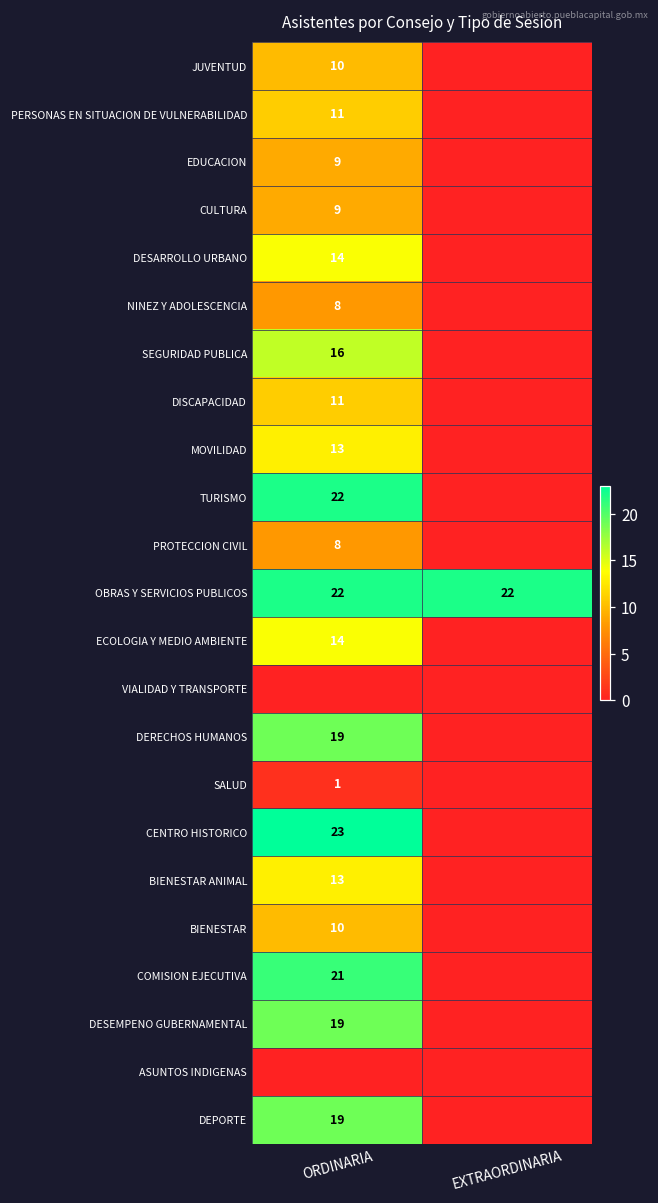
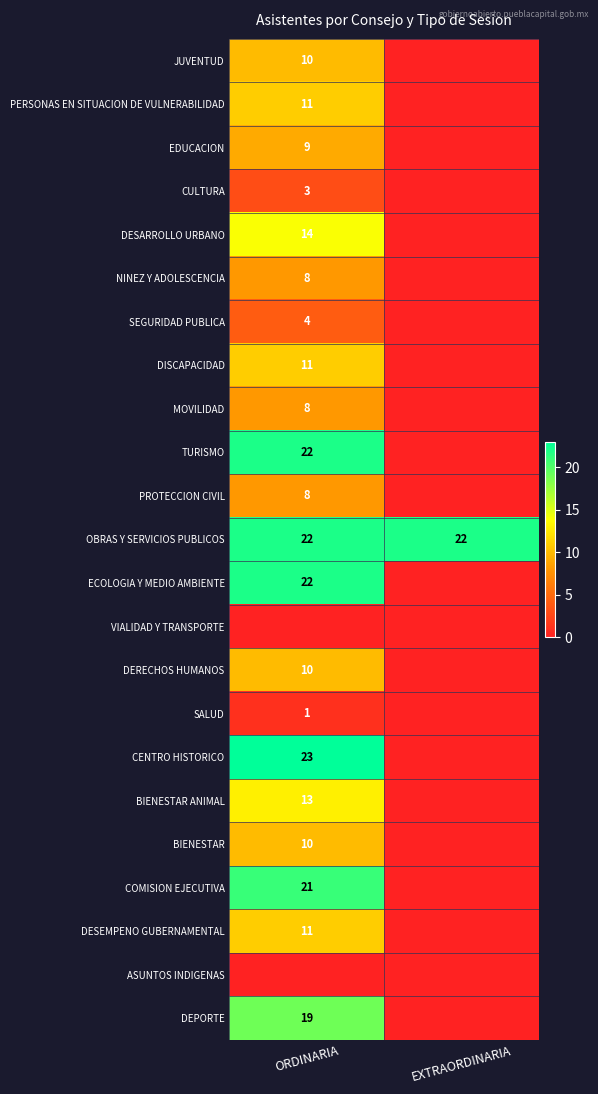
CULTURA, ORDINARIA: 9 -> 3
SEGURIDAD PUBLICA, ORDINARIA: 16 -> 4
MOVILIDAD, ORDINARIA: 13 -> 8
ECOLOGIA Y MEDIO AMBIENTE, ORDINARIA: 14 -> 22
DERECHOS HUMANOS, ORDINARIA: 19 -> 10
DESEMPENO GUBERNAMENTAL, ORDINARIA: 19 -> 11
